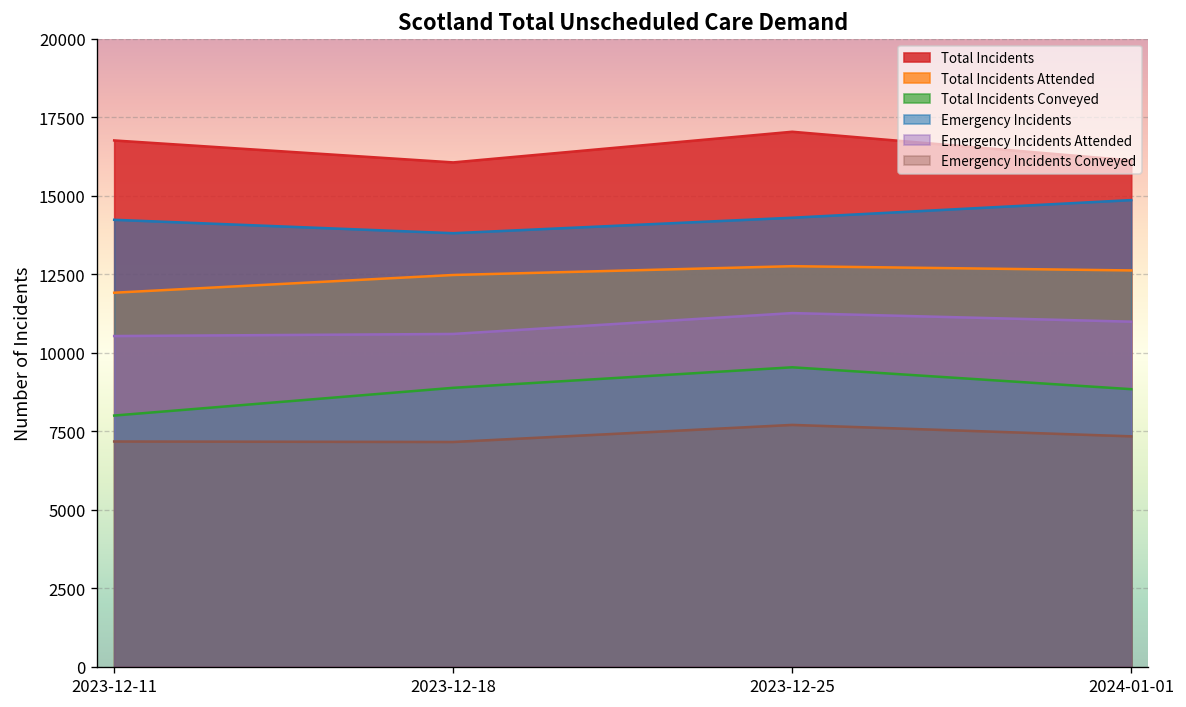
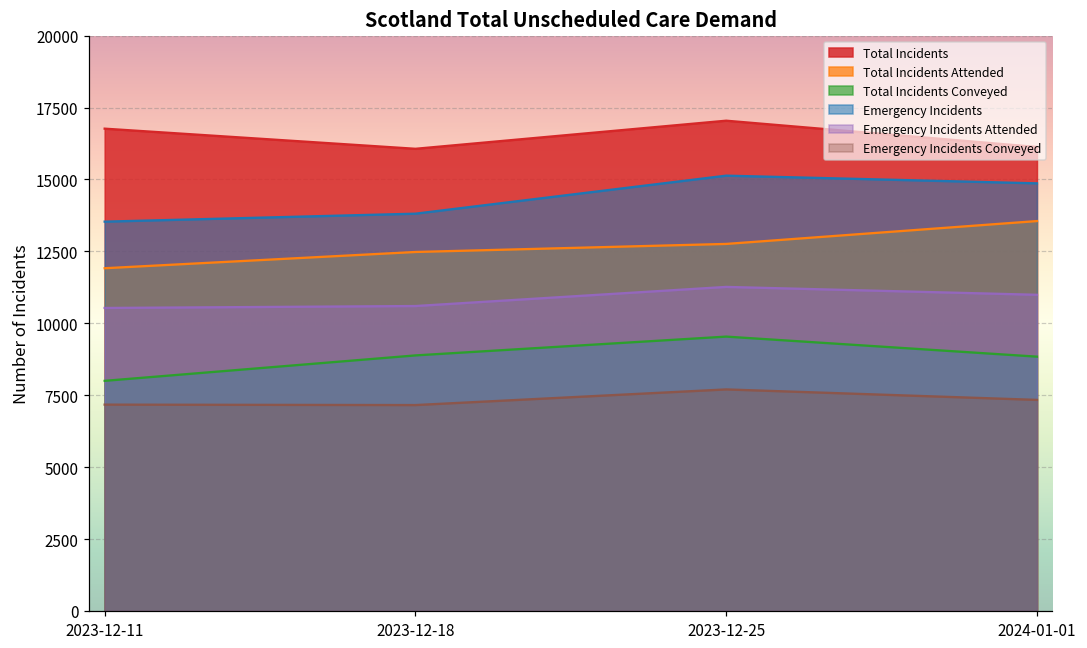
Emergency Incidents, 2023-12-11: 14200 -> 13500
Emergency Incidents, 2023-12-25: 14300 -> 15100
Total Incidents Attended, 2024-01-01: 12600 -> 13600
